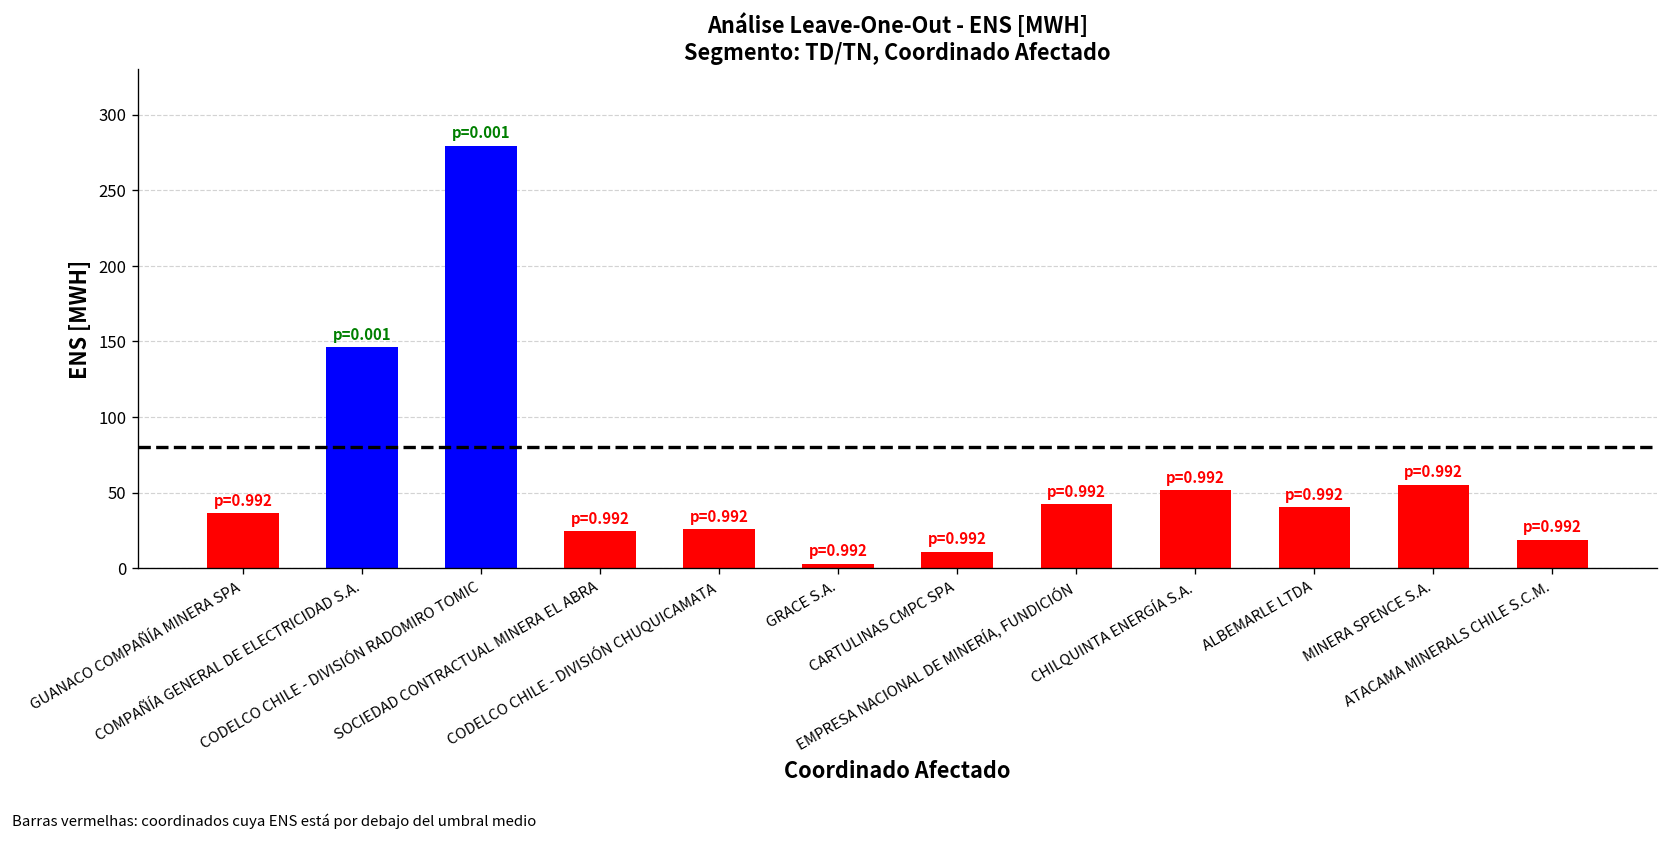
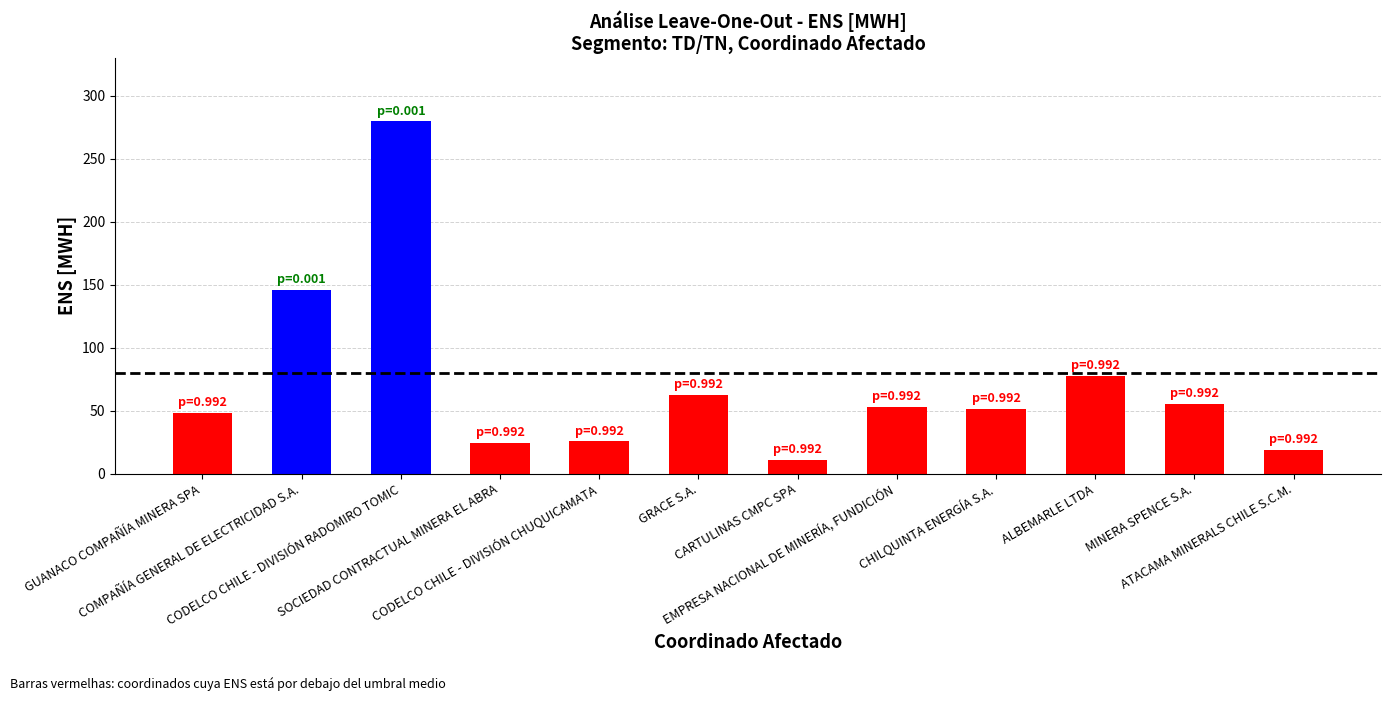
GUANACO COMPAÑÍA MINERA SPA: 37 -> 48
GRACE S.A.: 3 -> 62
EMPRESA NACIONAL DE MINERÍA, FUNDICIÓN: 42 -> 53
ALBEMARLE LTDA: 40 -> 78
